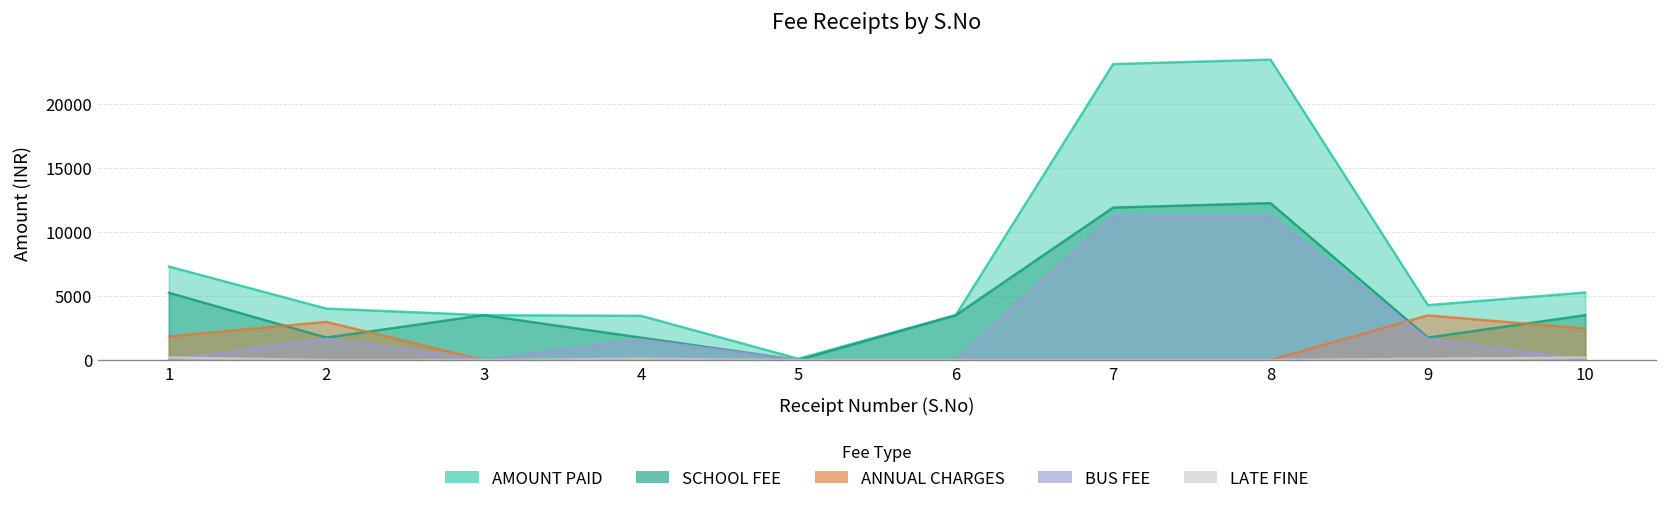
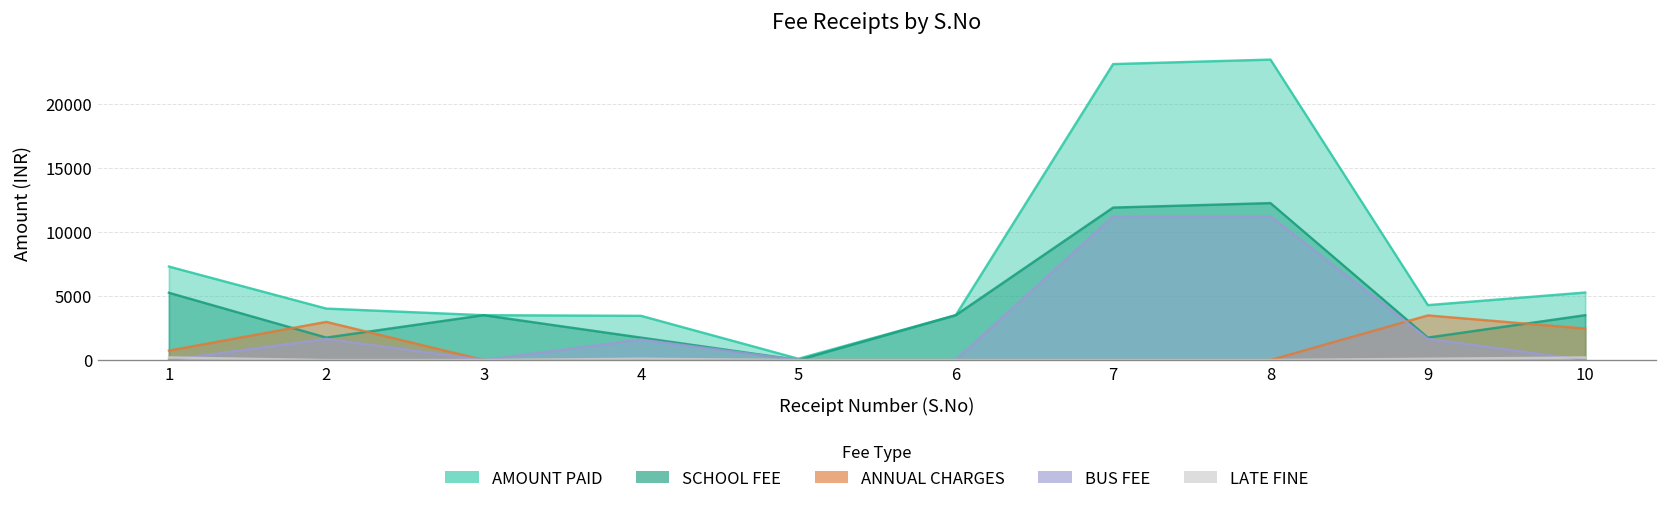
ANNUAL CHARGES, 1: 1800 -> 700
